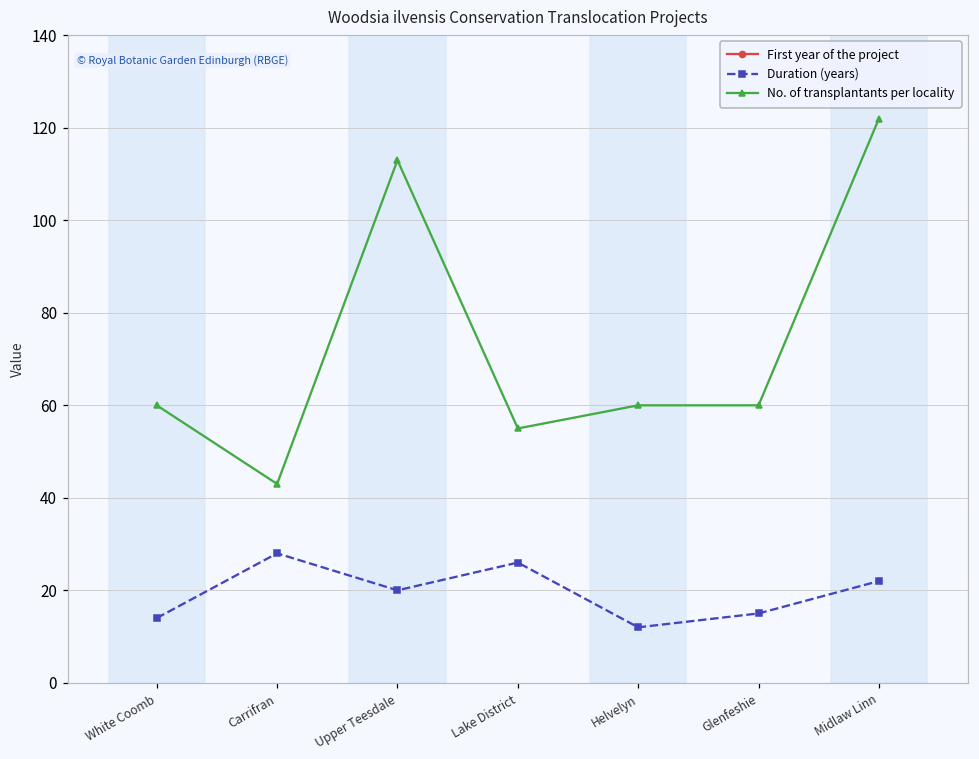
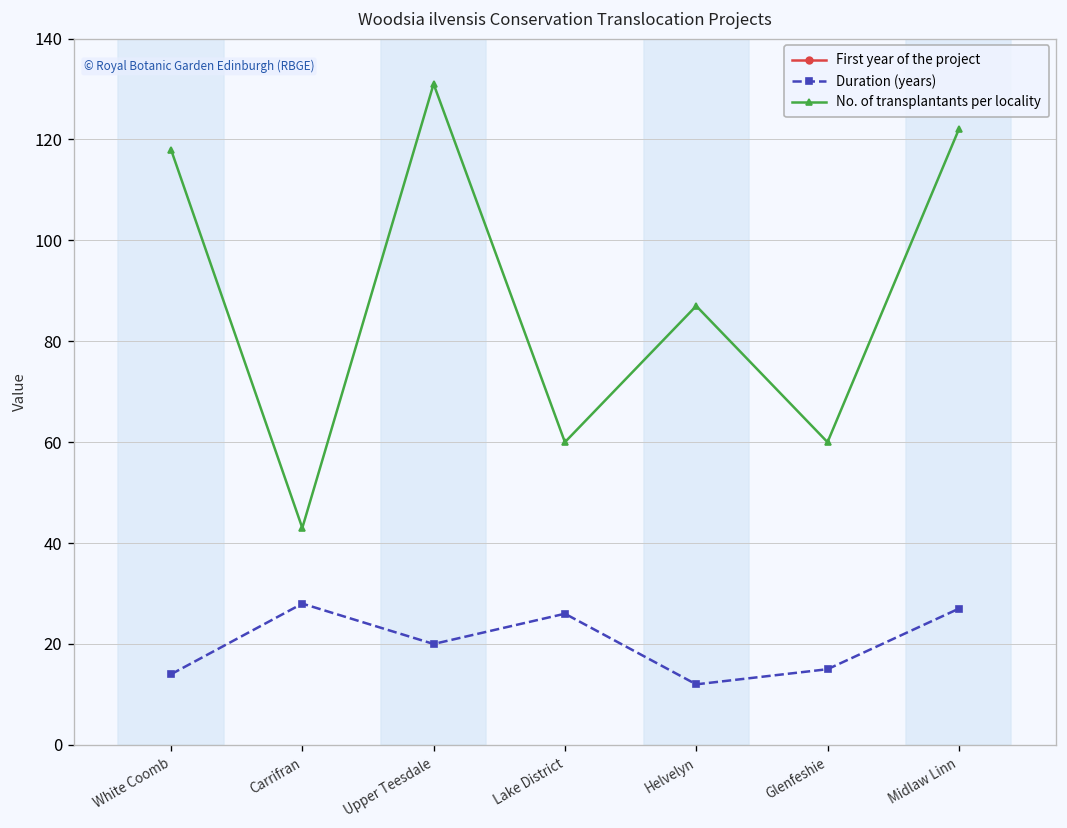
No. of transplantants per locality, White Coomb: 60 -> 118
No. of transplantants per locality, Upper Teesdale: 113 -> 131
No. of transplantants per locality, Lake District: 55 -> 60
No. of transplantants per locality, Helvelyn: 60 -> 87
Duration (years), Midlaw Linn: 22 -> 27
